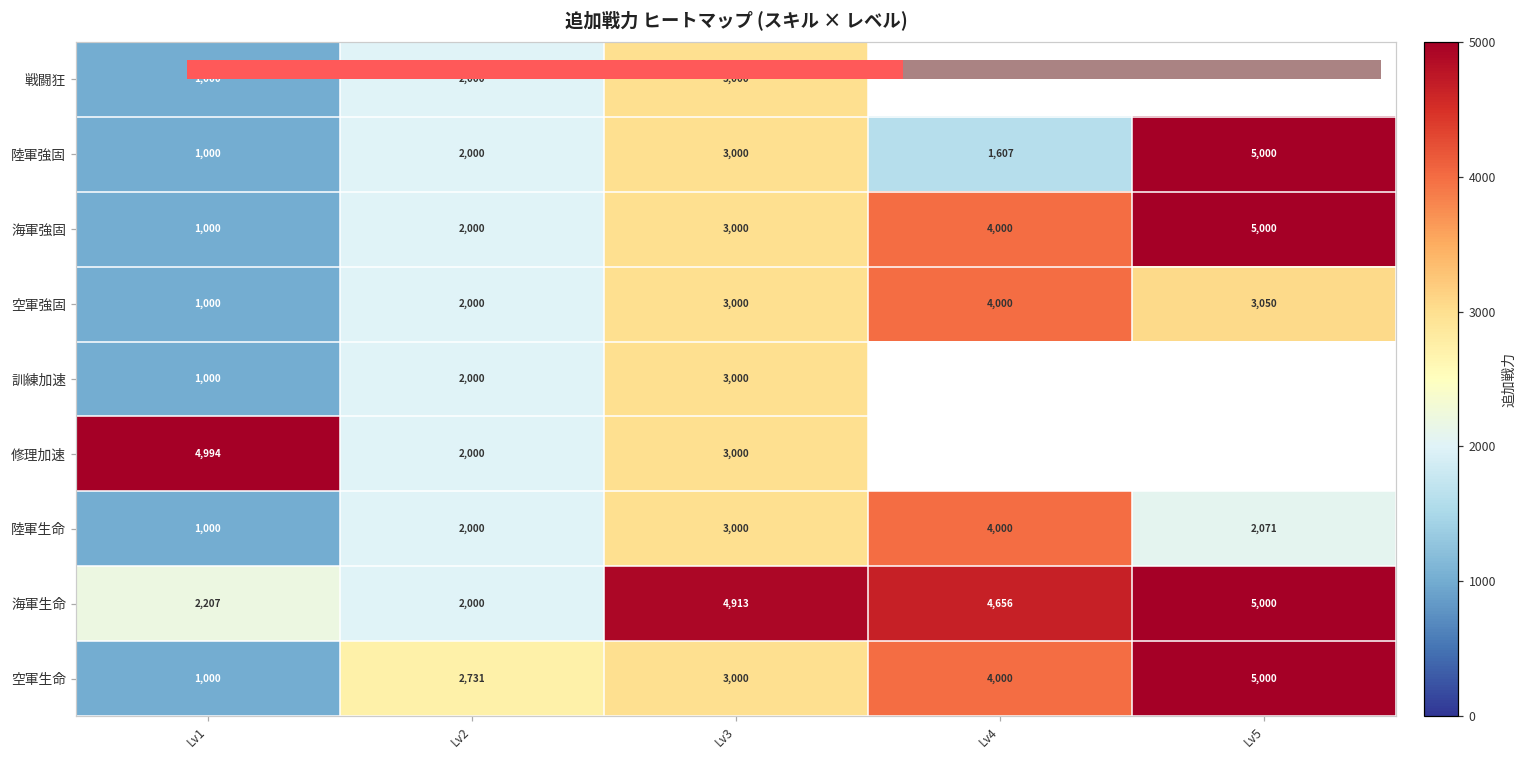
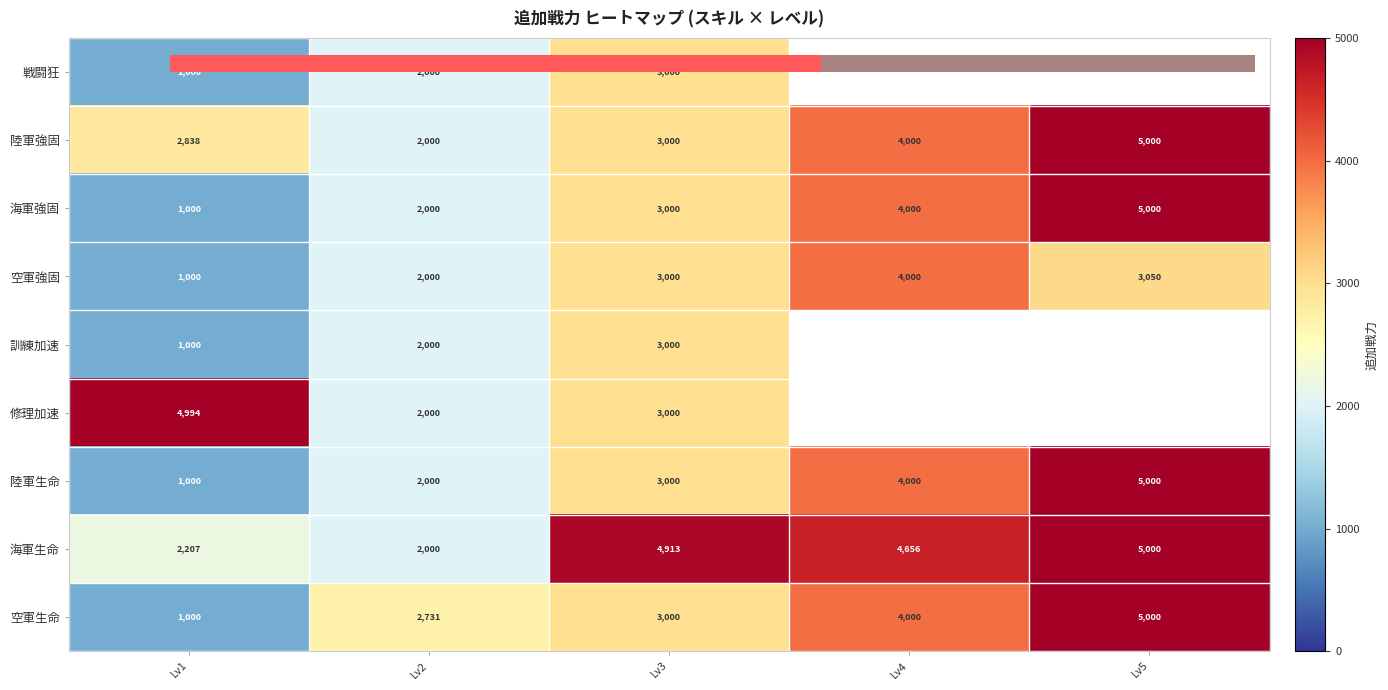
陸軍強固, Lv1: 1,000 -> 2,838
陸軍強固, Lv4: 1,607 -> 4,000
陸軍生命, Lv5: 2,071 -> 5,000
